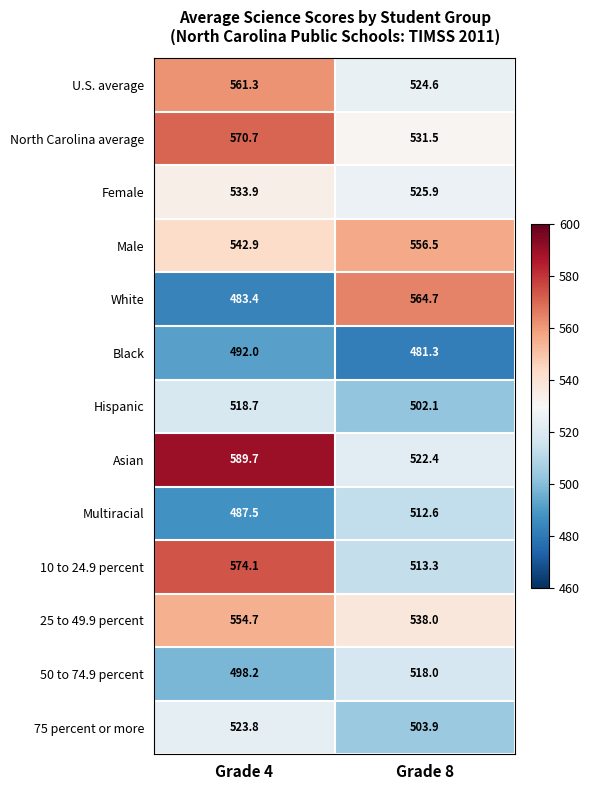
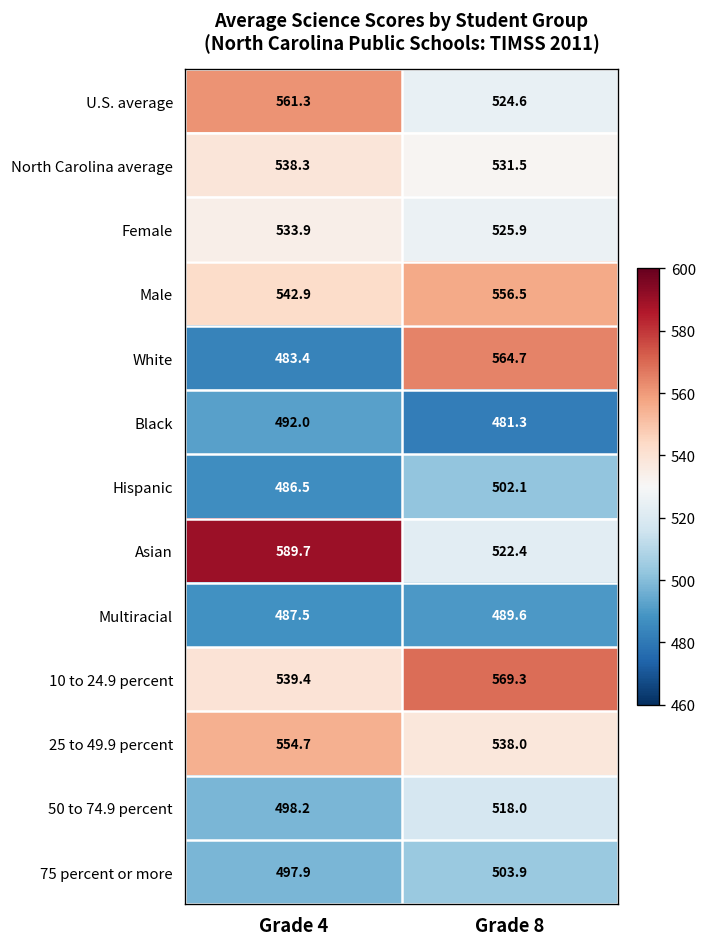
North Carolina average, Grade 4: 570.7 -> 538.3
Hispanic, Grade 4: 518.7 -> 486.5
Multiracial, Grade 8: 512.6 -> 489.6
10 to 24.9 percent, Grade 4: 574.1 -> 539.4
10 to 24.9 percent, Grade 8: 513.3 -> 569.3
75 percent or more, Grade 4: 523.8 -> 497.9
